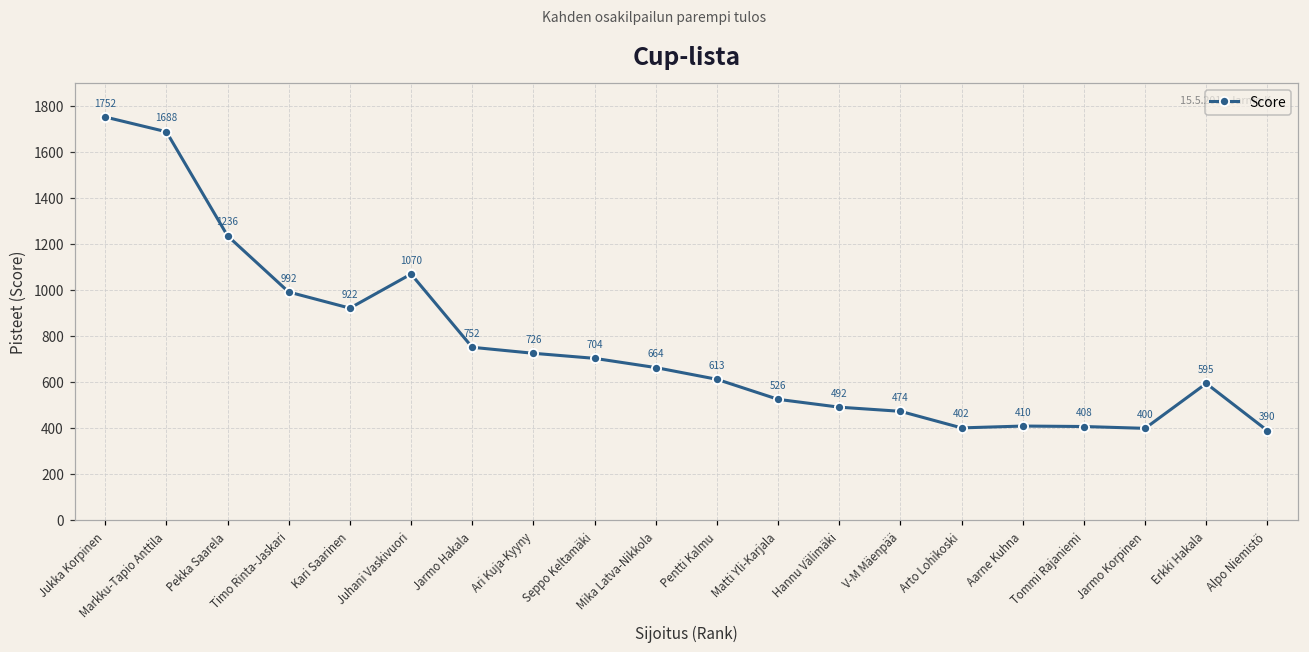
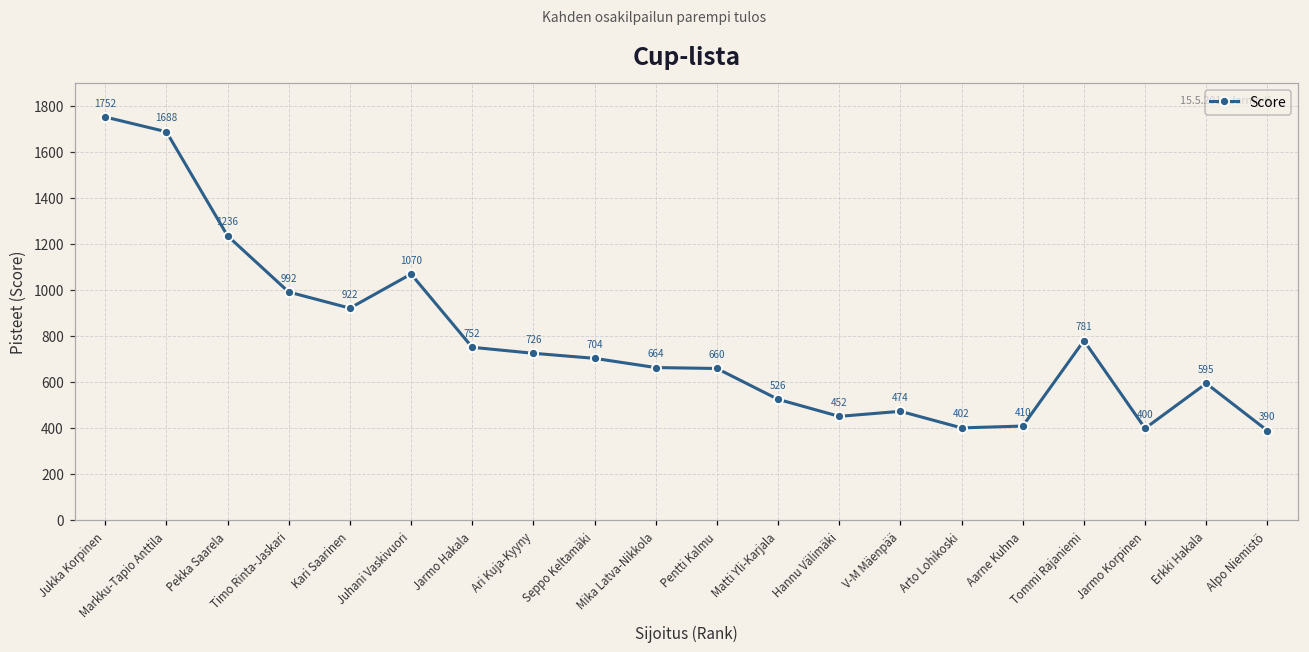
Pentti Kalmu: 613 -> 660
Hannu Välimäki: 492 -> 452
Tommi Rajaniemi: 408 -> 781
